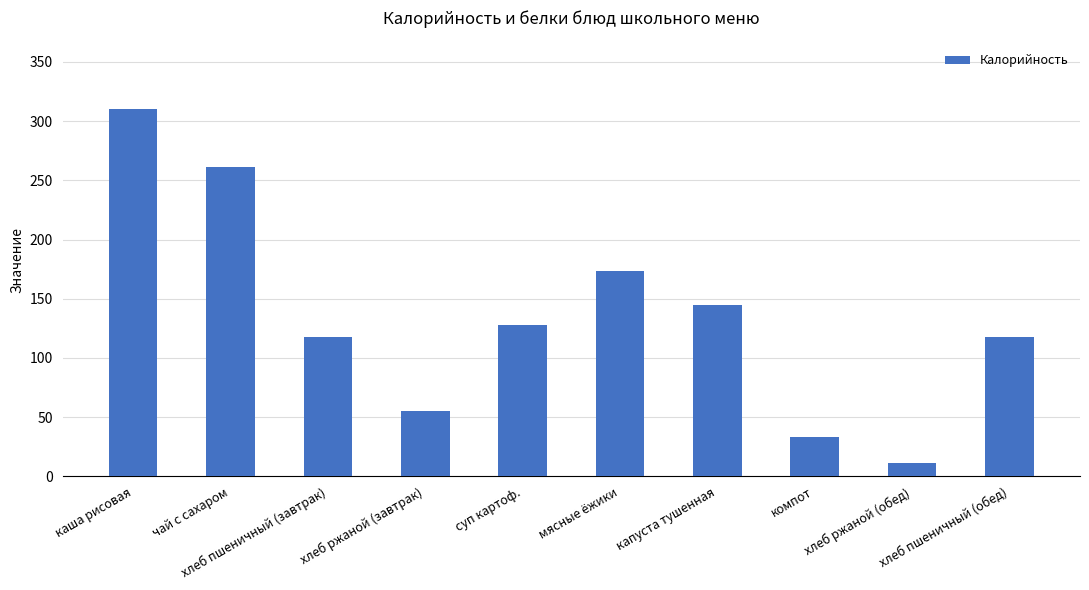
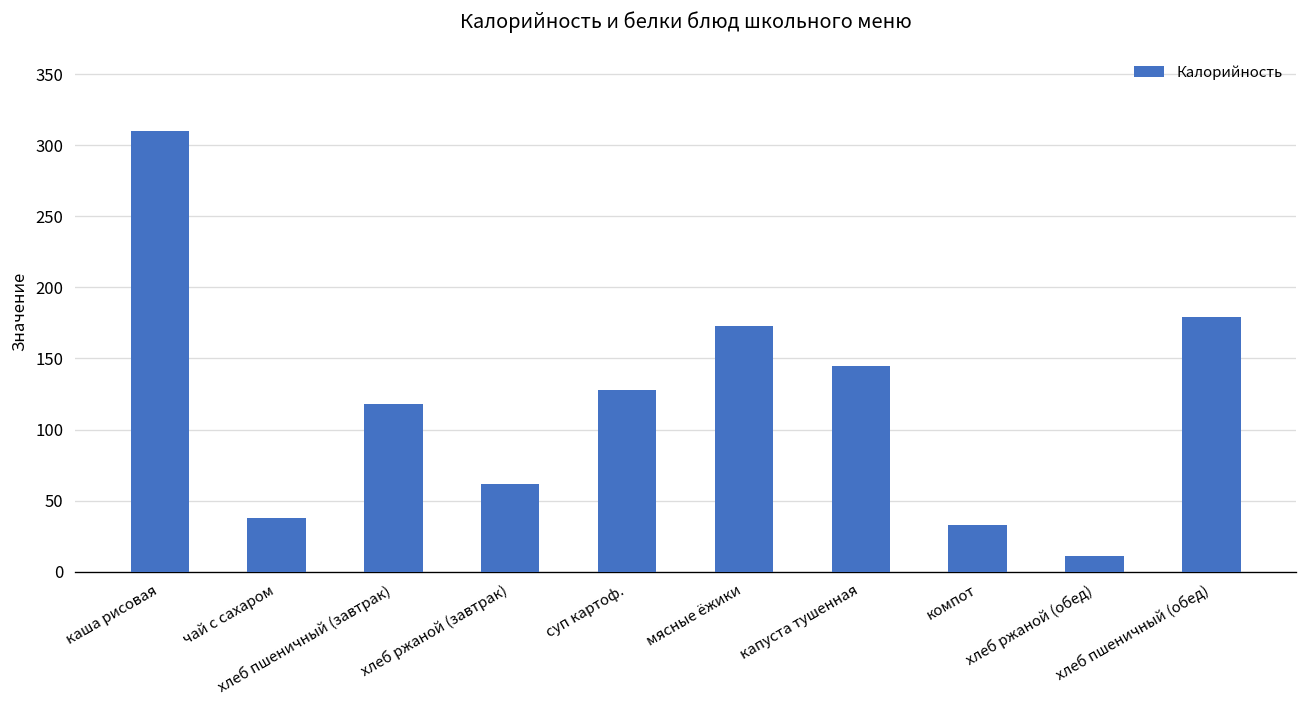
чай с сахаром: 261 -> 38
хлеб ржаной (завтрак): 55 -> 62
хлеб пшеничный (обед): 118 -> 179
